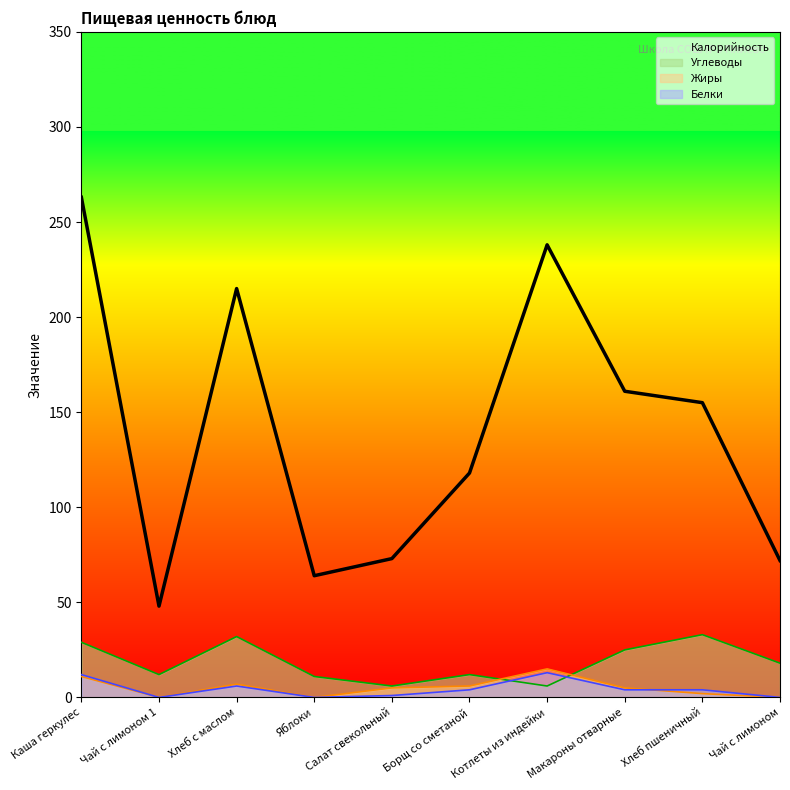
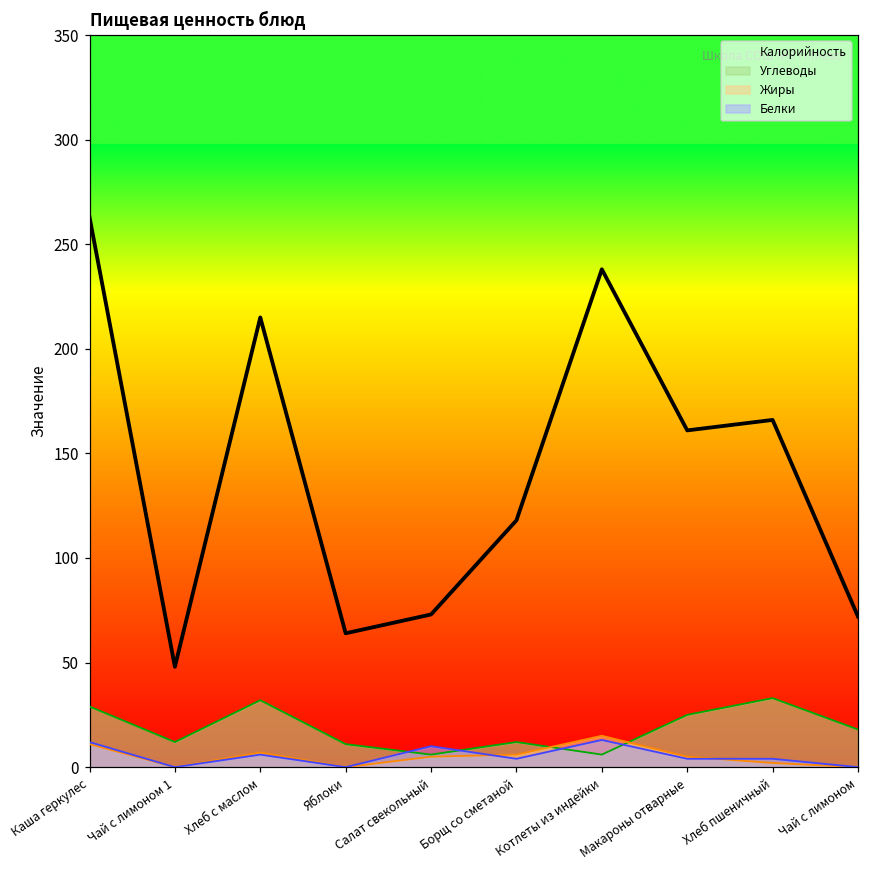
Белки, Салат свекольный: 1 -> 10
Калорийность, Хлеб пшеничный: 155 -> 166
